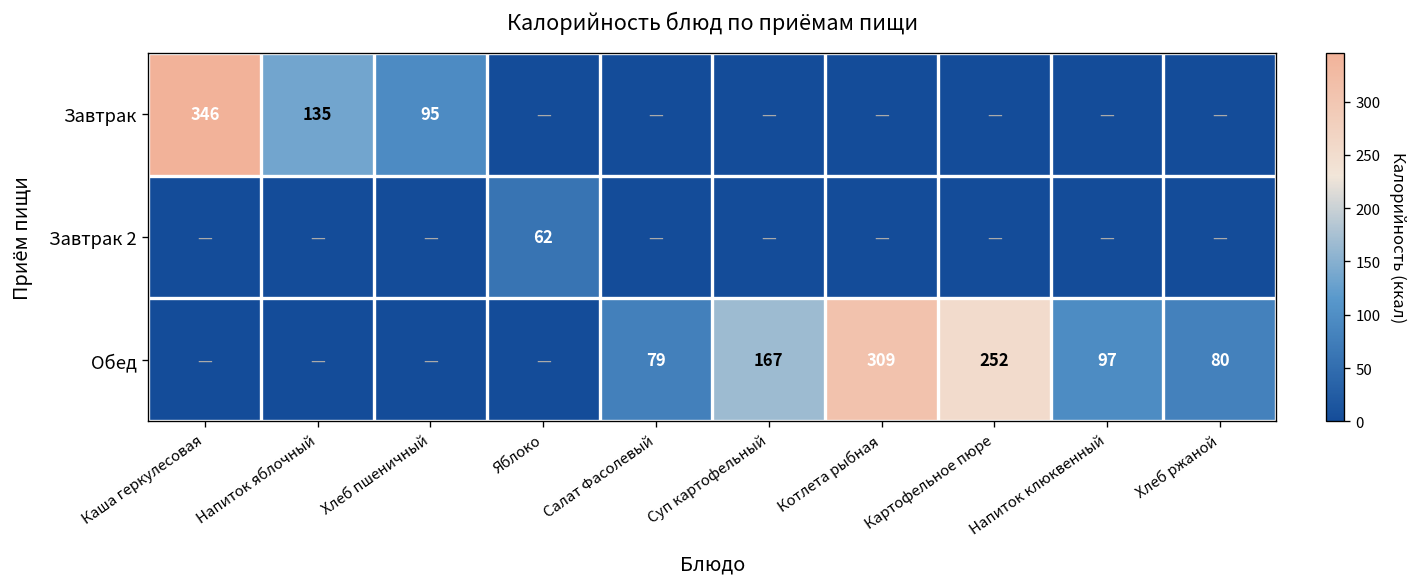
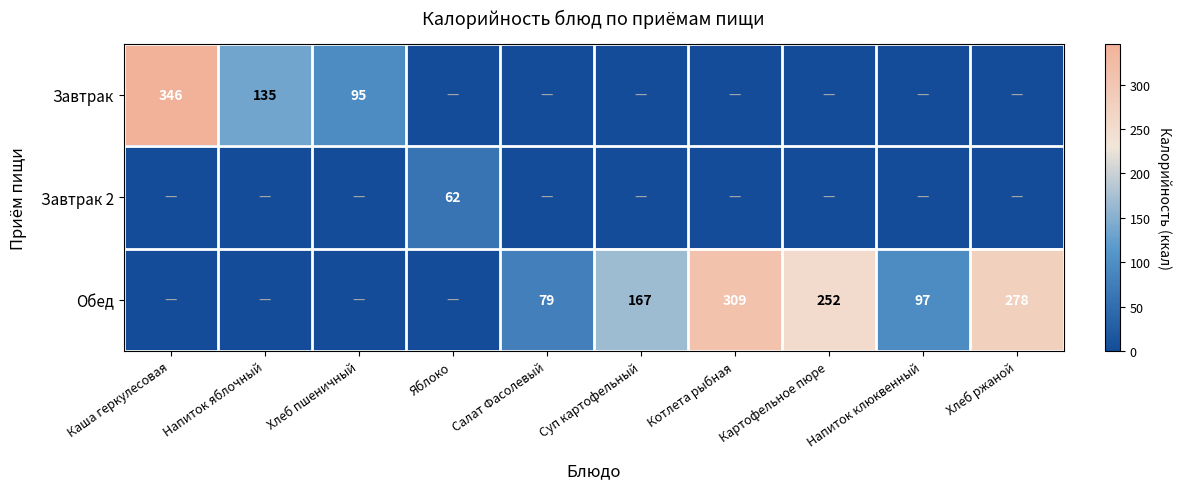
Обед, Хлеб ржаной: 80 -> 278
